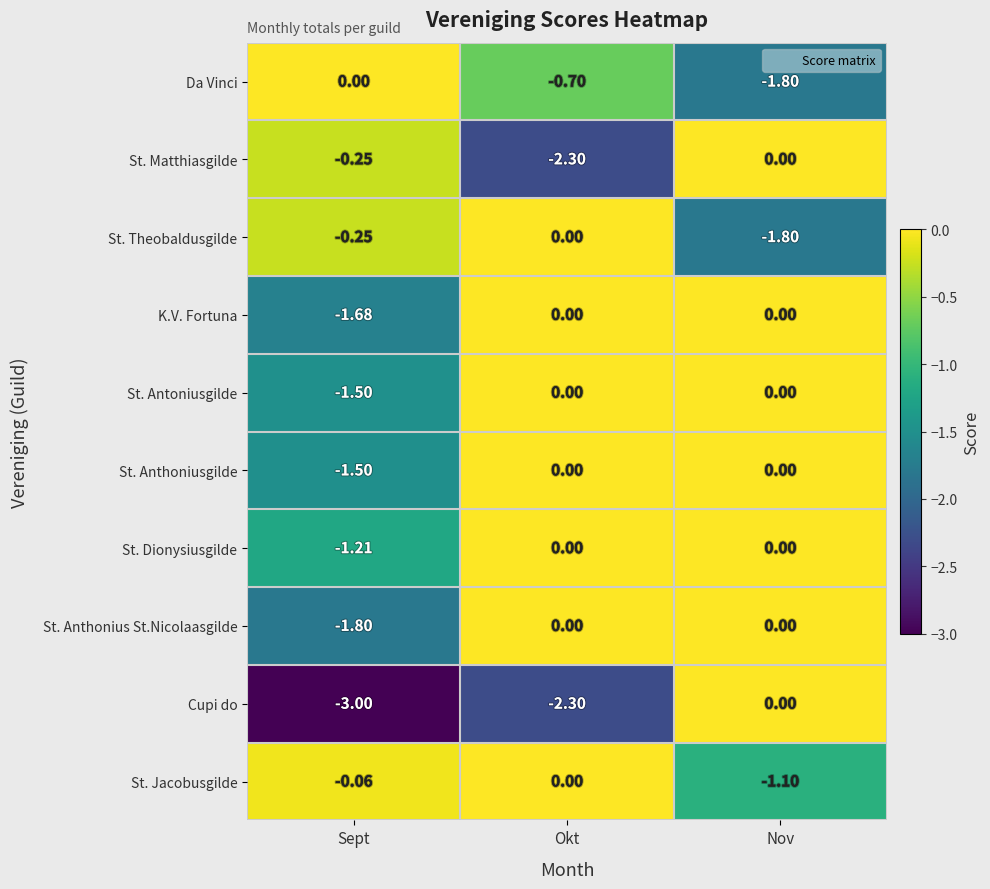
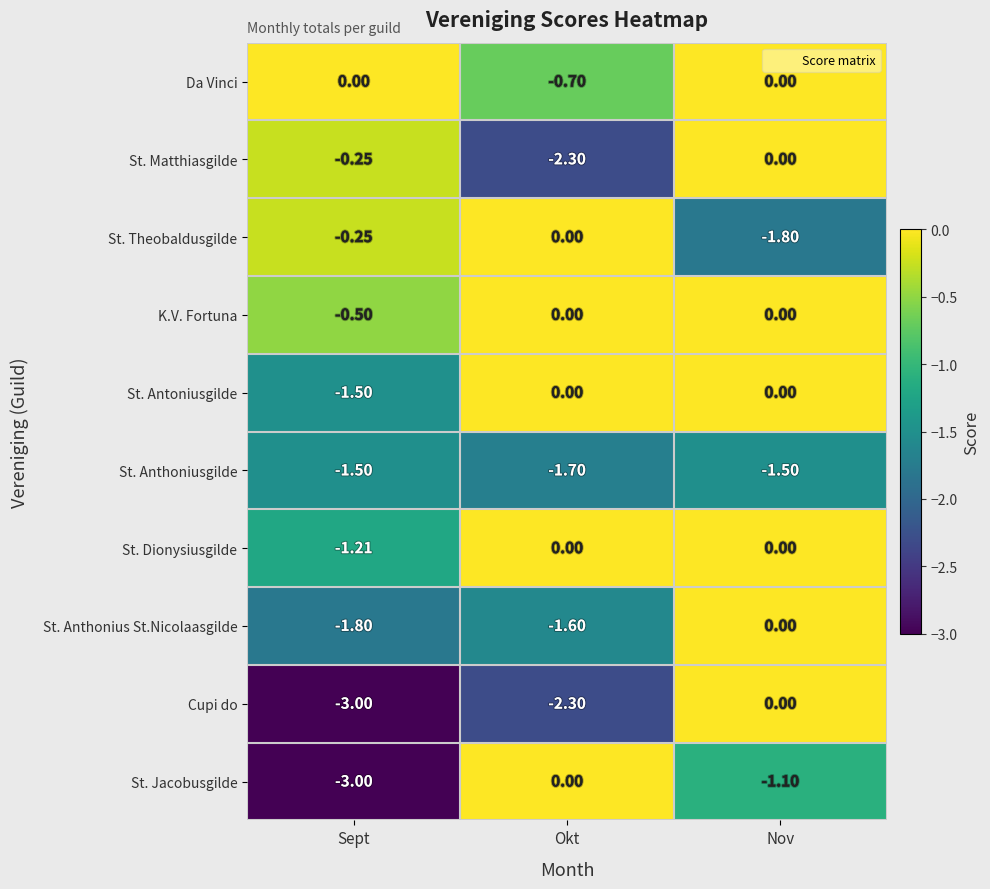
Da Vinci, Nov: -1.80 -> 0.00
K.V. Fortuna, Sept: -1.68 -> -0.50
St. Anthoniusgilde, Okt: 0.00 -> -1.70
St. Anthoniusgilde, Nov: 0.00 -> -1.50
St. Anthonius St.Nicolaasgilde, Okt: 0.00 -> -1.60
St. Jacobusgilde, Sept: -0.06 -> -3.00
